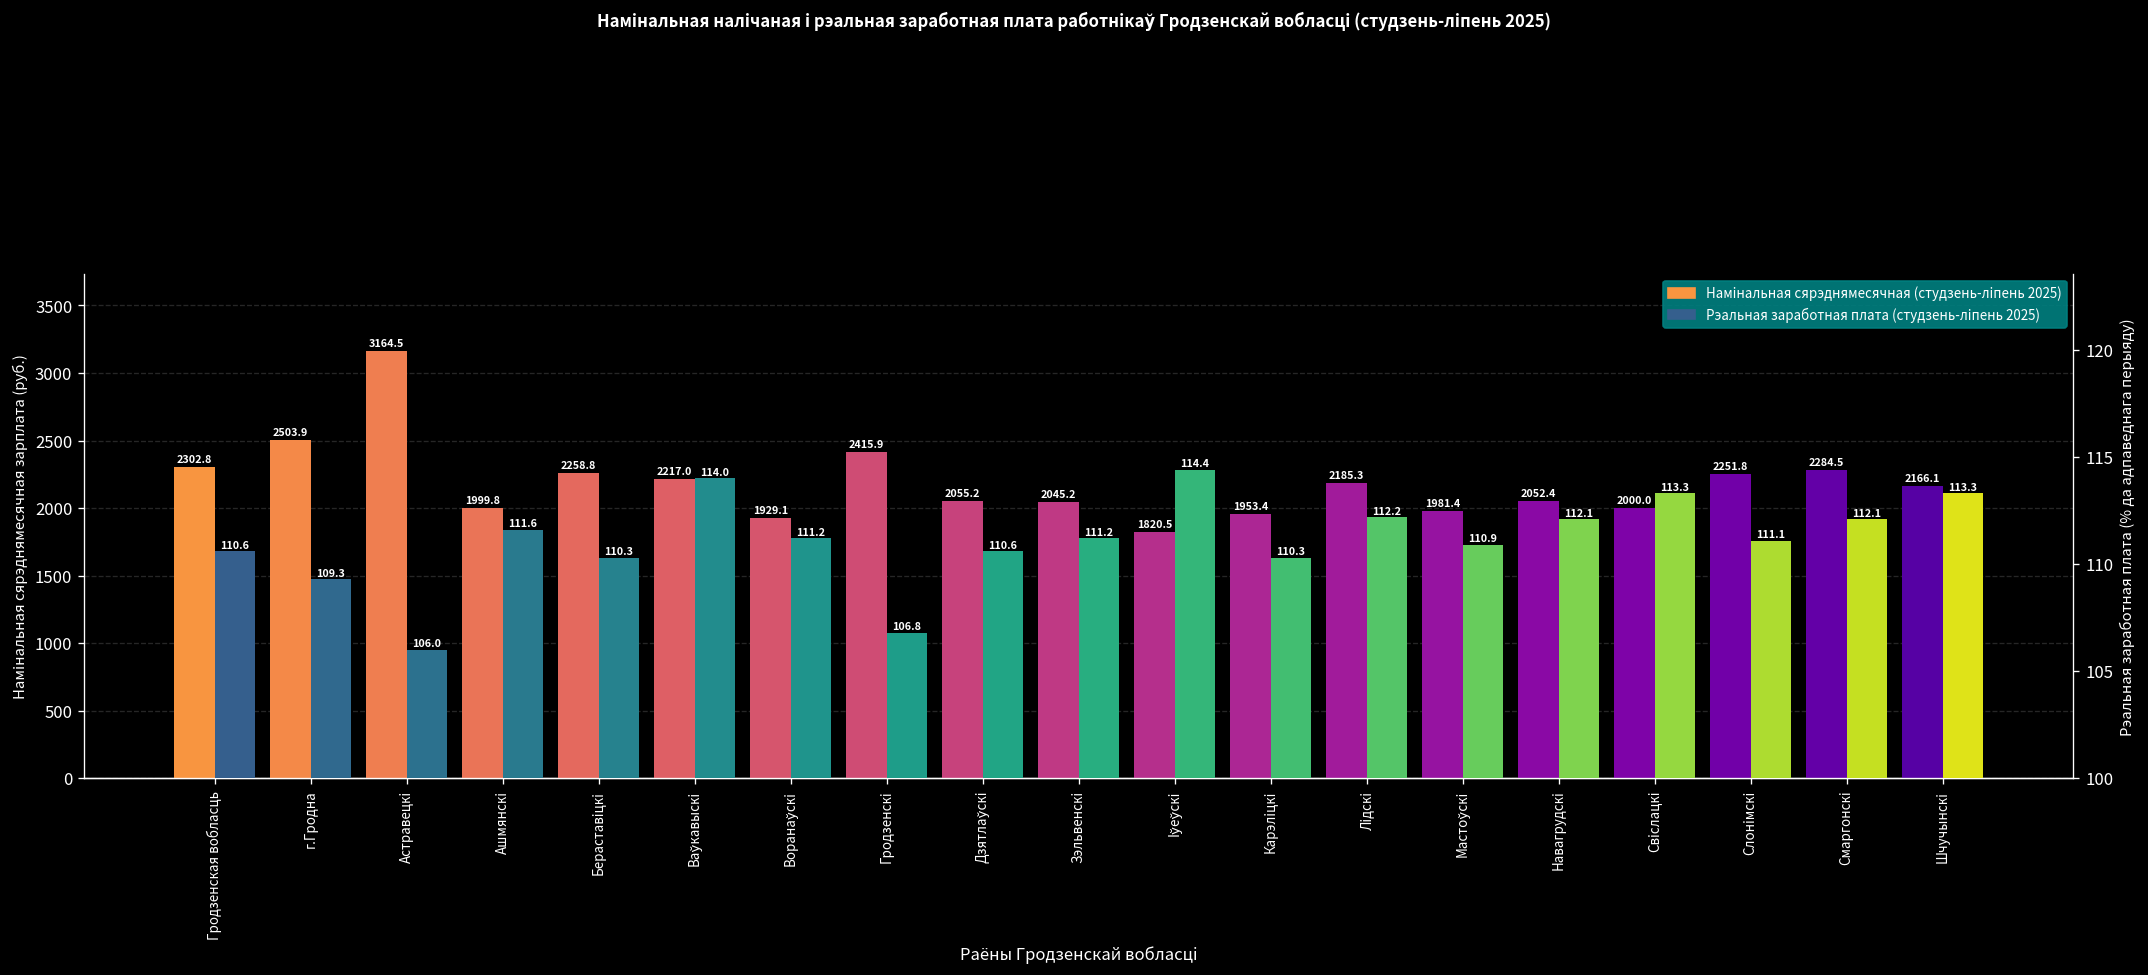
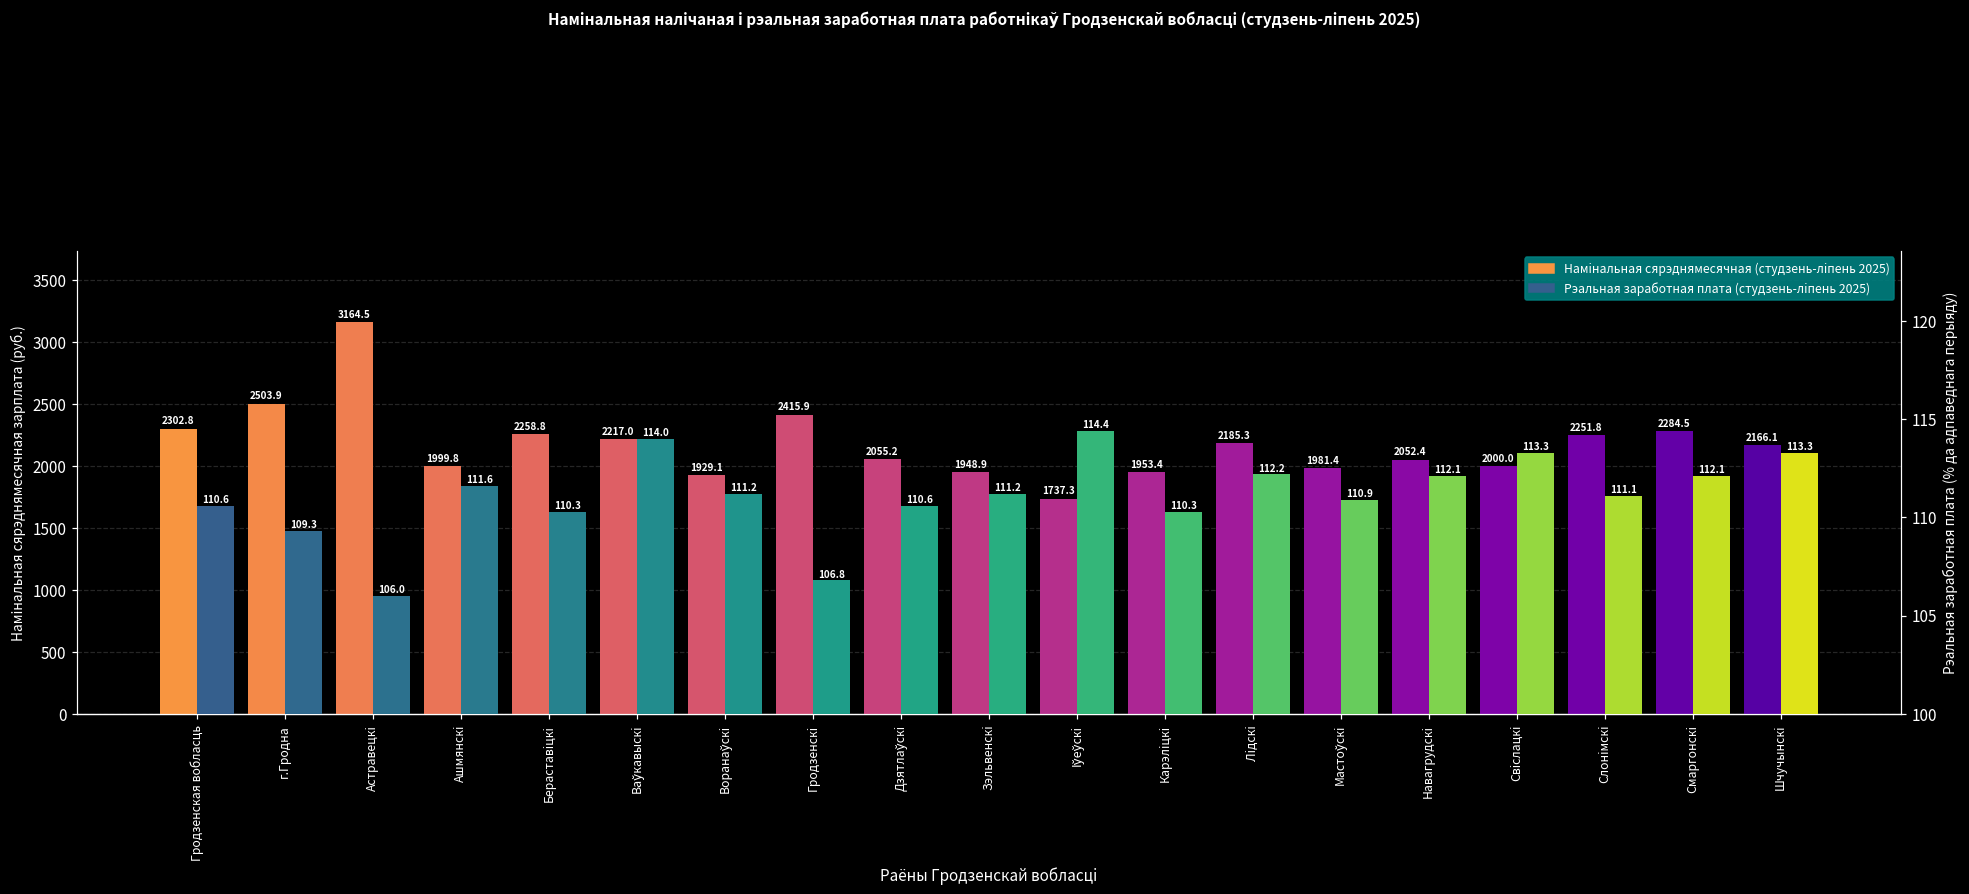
Намiнальная сярэднямесячная (студзень-лiпень 2025), Зэльвенскi: 2045.2 -> 1948.9
Намiнальная сярэднямесячная (студзень-лiпень 2025), Iўеўскi: 1820.5 -> 1737.3
